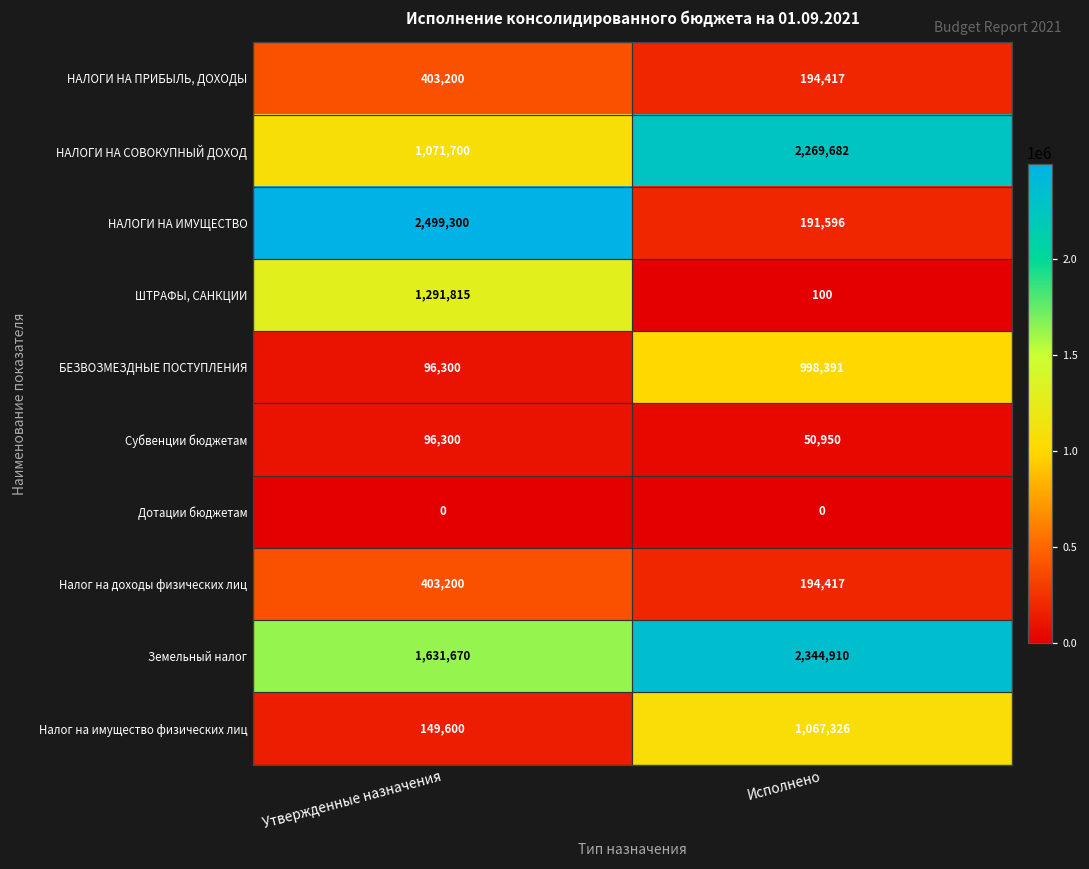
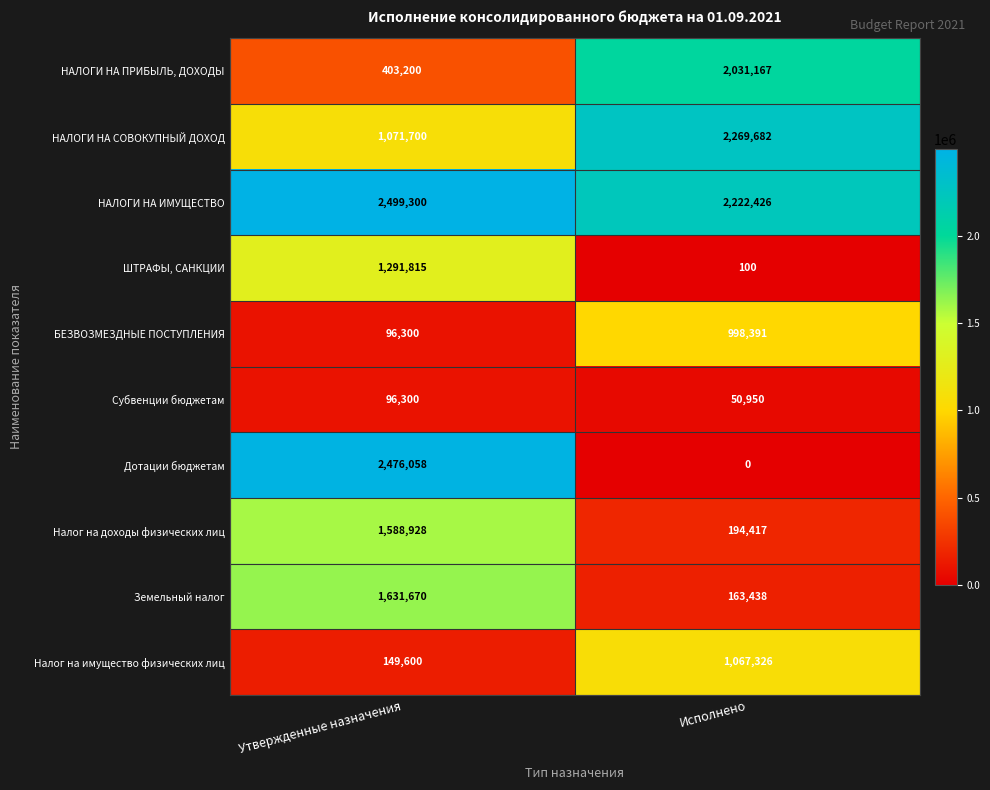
НАЛОГИ НА ПРИБЫЛЬ, ДОХОДЫ, Исполнено: 194,417 -> 2,031,167
НАЛОГИ НА ИМУЩЕСТВО, Исполнено: 191,596 -> 2,222,426
Дотации бюджетам, Утвержденные назначения: 0 -> 2,476,058
Налог на доходы физических лиц, Утвержденные назначения: 403,200 -> 1,588,928
Земельный налог, Исполнено: 2,344,910 -> 163,438
